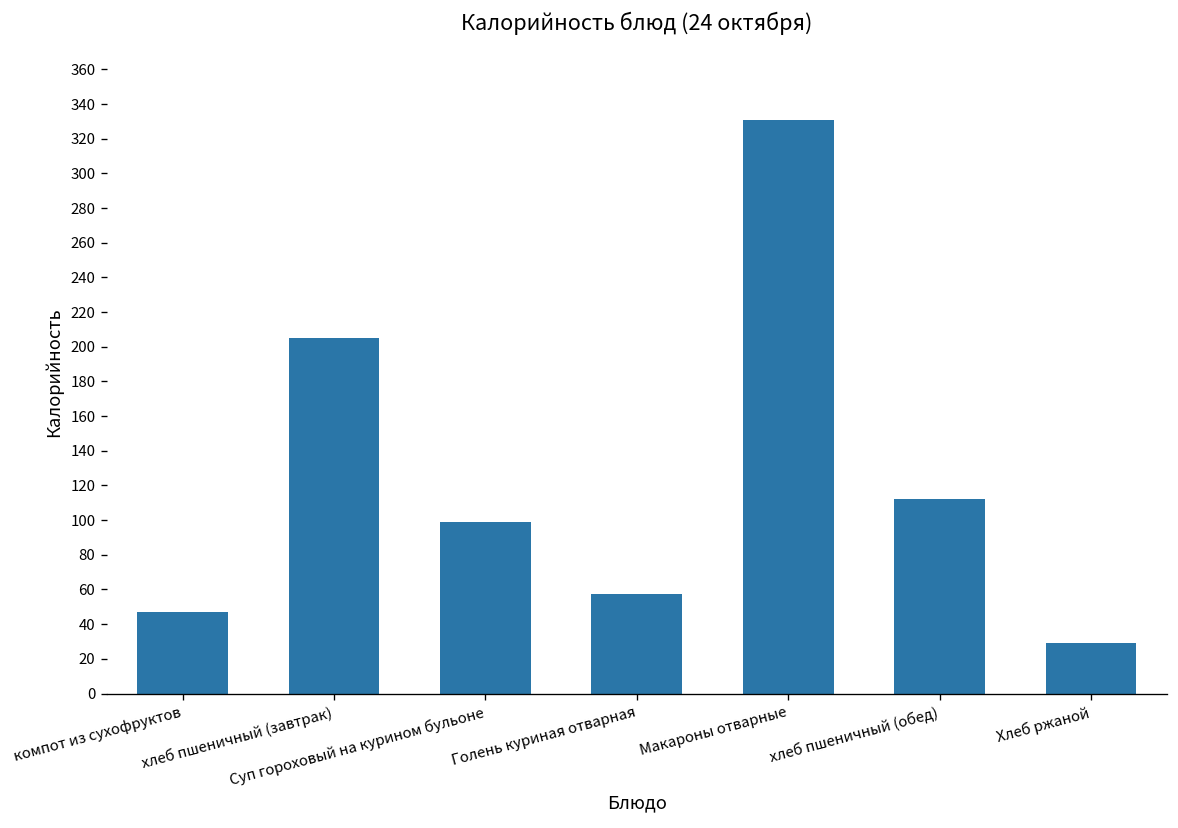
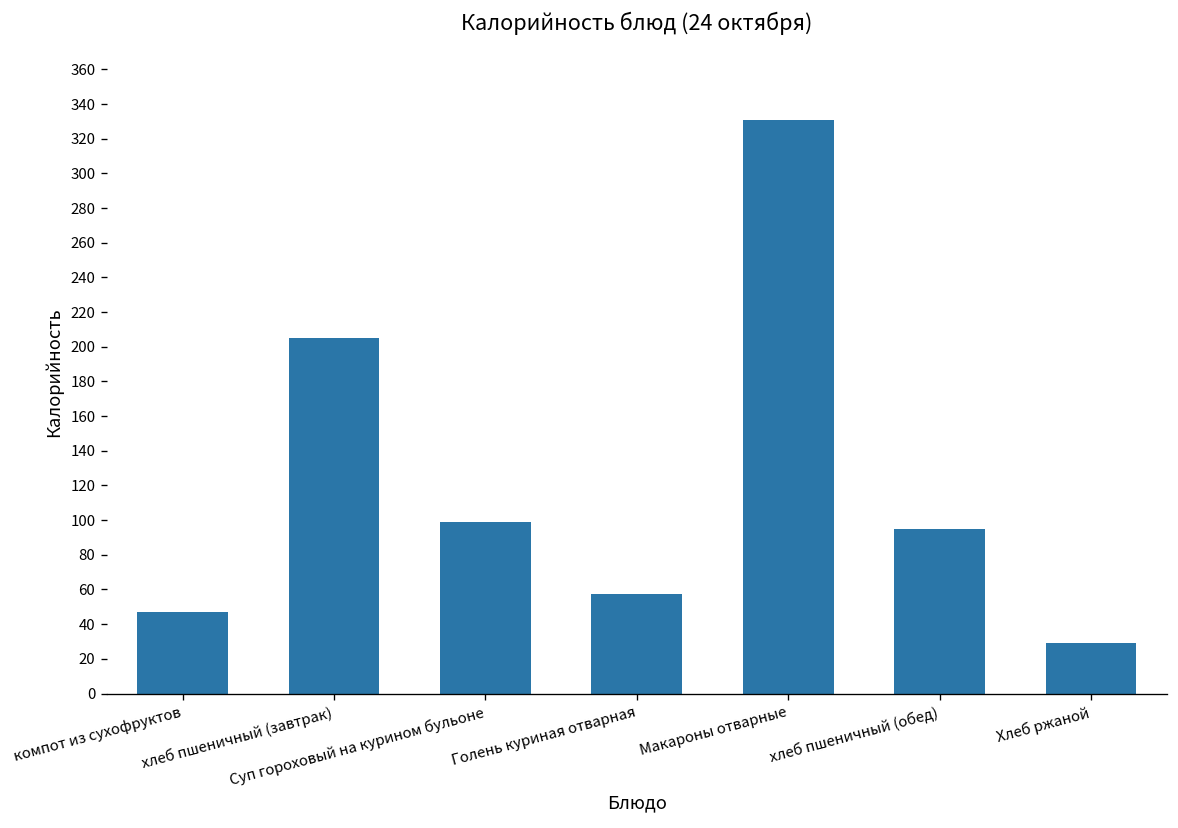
хлеб пшеничный (обед): 112 -> 95
